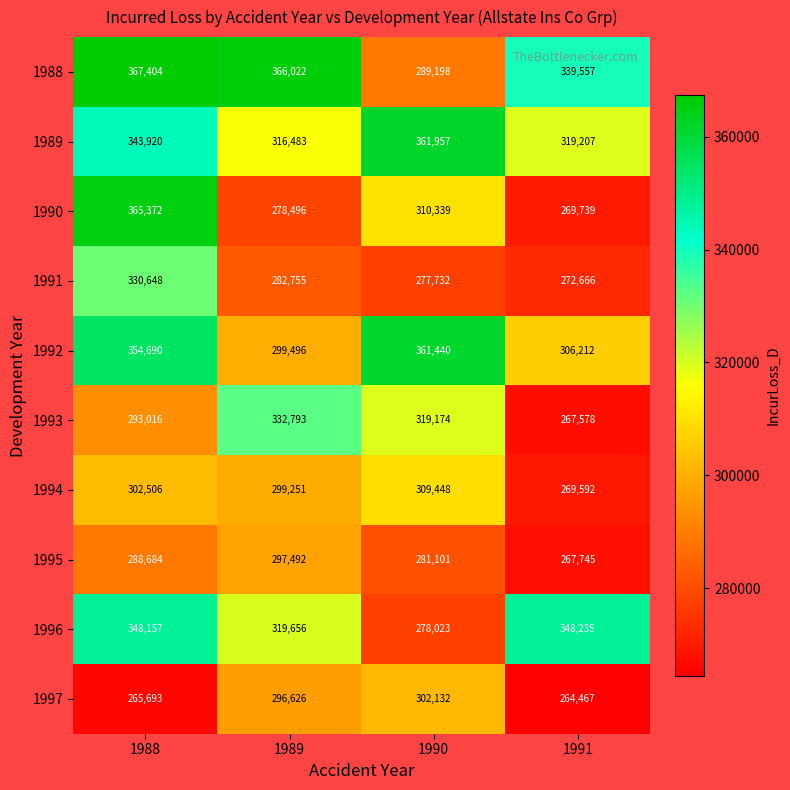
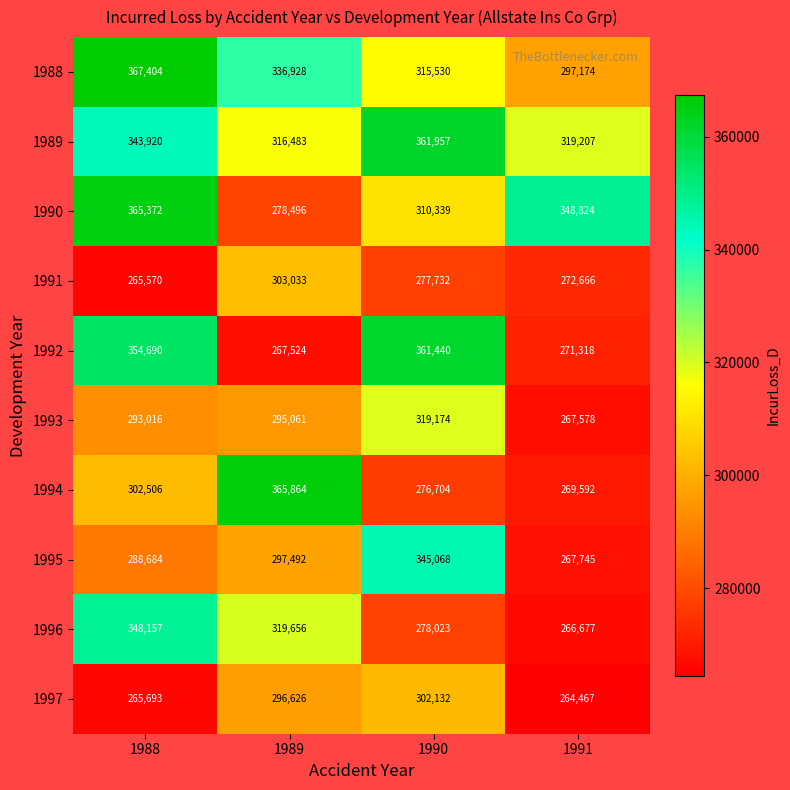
1988, 1989: 366,022 -> 336,928
1988, 1990: 289,198 -> 315,530
1988, 1991: 339,557 -> 297,174
1990, 1991: 269,739 -> 348,824
1991, 1988: 330,648 -> 265,570
1991, 1989: 282,755 -> 303,033
1992, 1989: 299,496 -> 267,524
1992, 1991: 306,212 -> 271,318
1993, 1989: 332,793 -> 295,061
1994, 1989: 299,251 -> 365,864
1994, 1990: 309,448 -> 276,704
1995, 1990: 281,101 -> 345,068
1996, 1991: 348,235 -> 266,677
